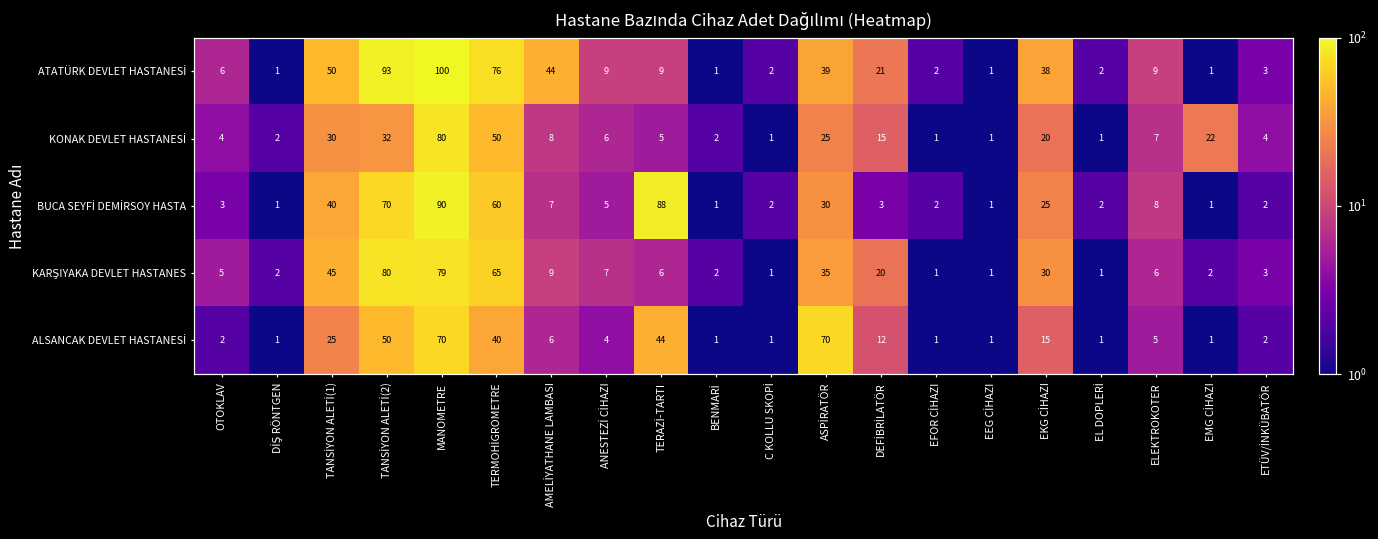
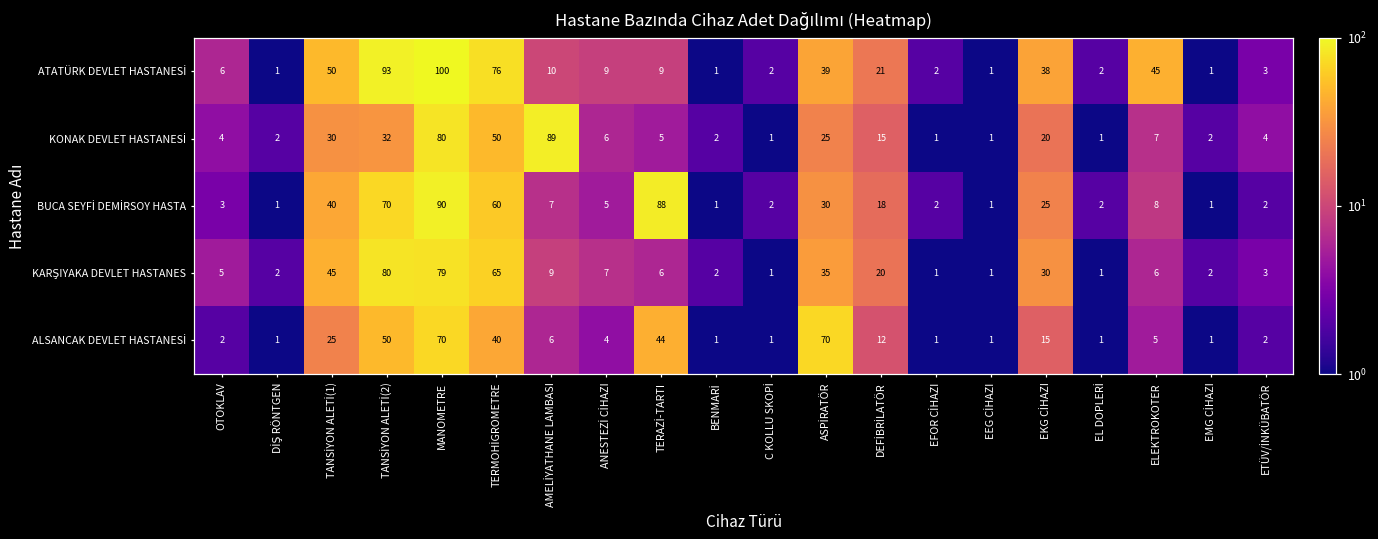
ATATÜRK DEVLET HASTANESİ, AMELİYATHANE LAMBASI: 44 -> 10
ATATÜRK DEVLET HASTANESİ, ELEKTROKOTER: 9 -> 45
KONAK DEVLET HASTANESİ, AMELİYATHANE LAMBASI: 8 -> 89
KONAK DEVLET HASTANESİ, EMG CİHAZI: 22 -> 2
BUCA SEYFİ DEMİRSOY HASTA, DEFİBRİLATÖR: 3 -> 18
